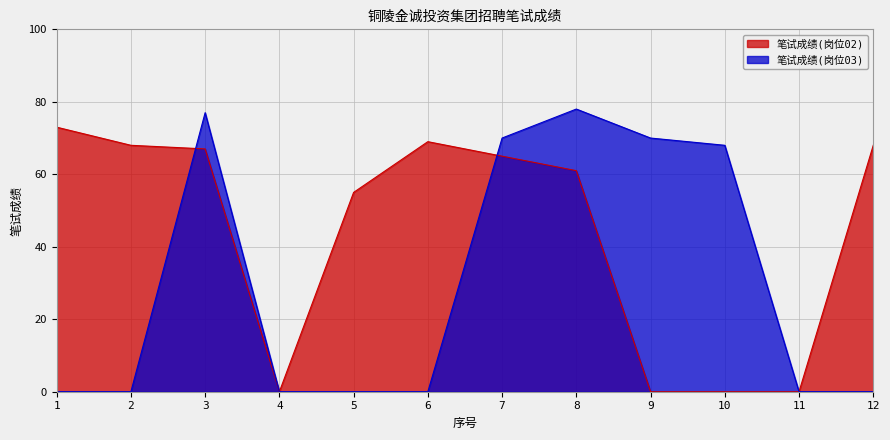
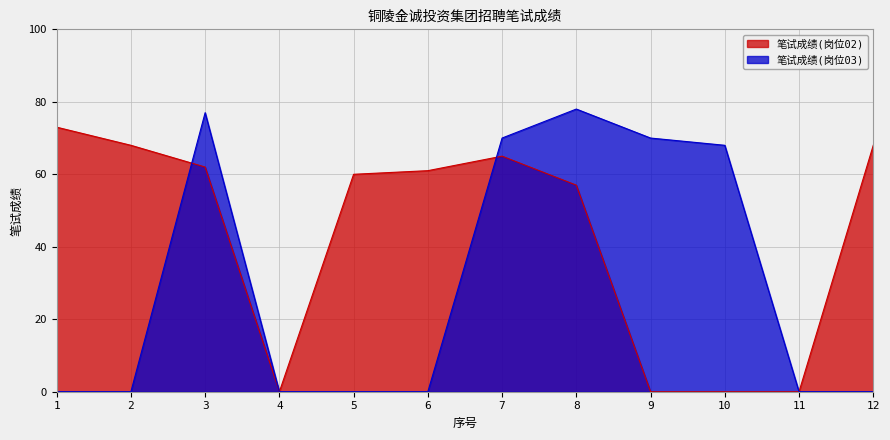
笔试成绩(岗位02), 3: 67 -> 62
笔试成绩(岗位02), 5: 55 -> 60
笔试成绩(岗位02), 6: 69 -> 61
笔试成绩(岗位02), 8: 61 -> 57
